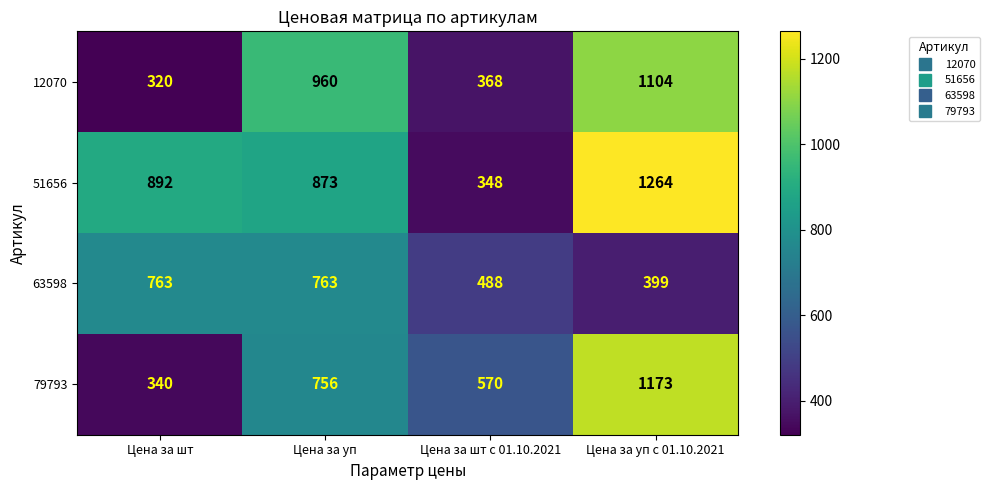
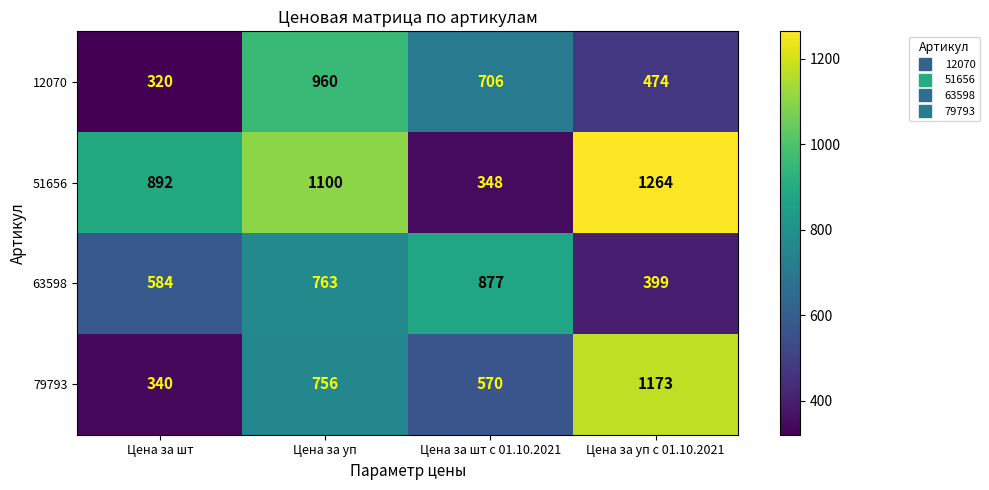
12070, Цена за шт с 01.10.2021: 368 -> 706
12070, Цена за уп с 01.10.2021: 1104 -> 474
51656, Цена за уп: 873 -> 1100
63598, Цена за шт: 763 -> 584
63598, Цена за шт с 01.10.2021: 488 -> 877
